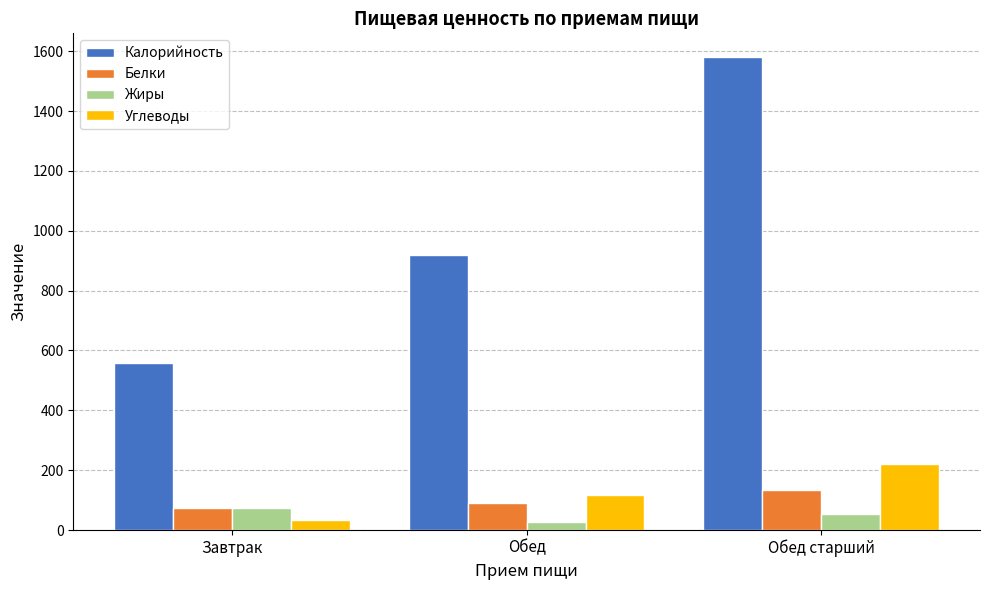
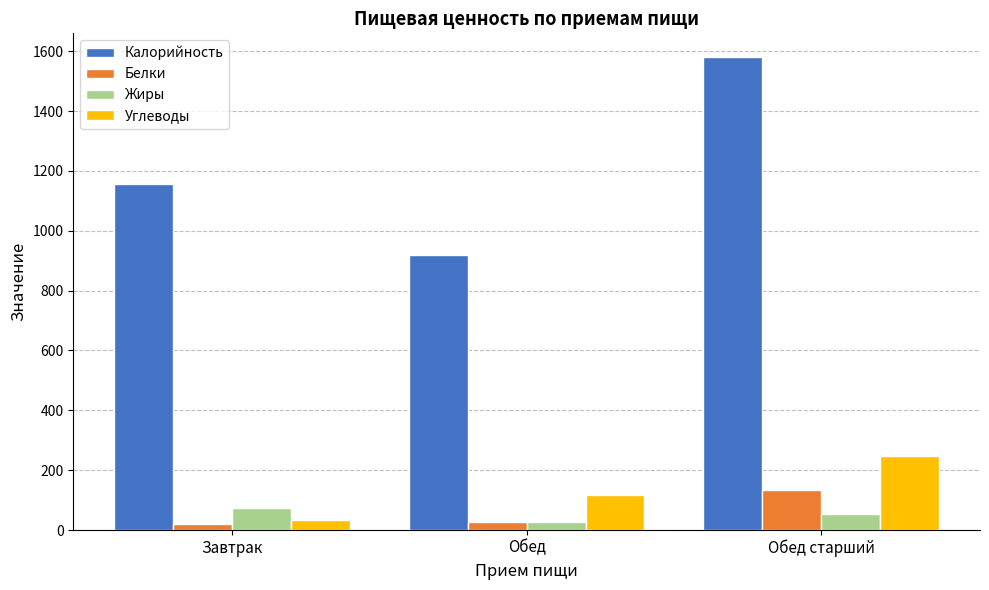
Калорийность, Завтрак: 560 -> 1160
Белки, Завтрак: 70 -> 20
Белки, Обед: 90 -> 30
Углеводы, Обед старший: 220 -> 250
